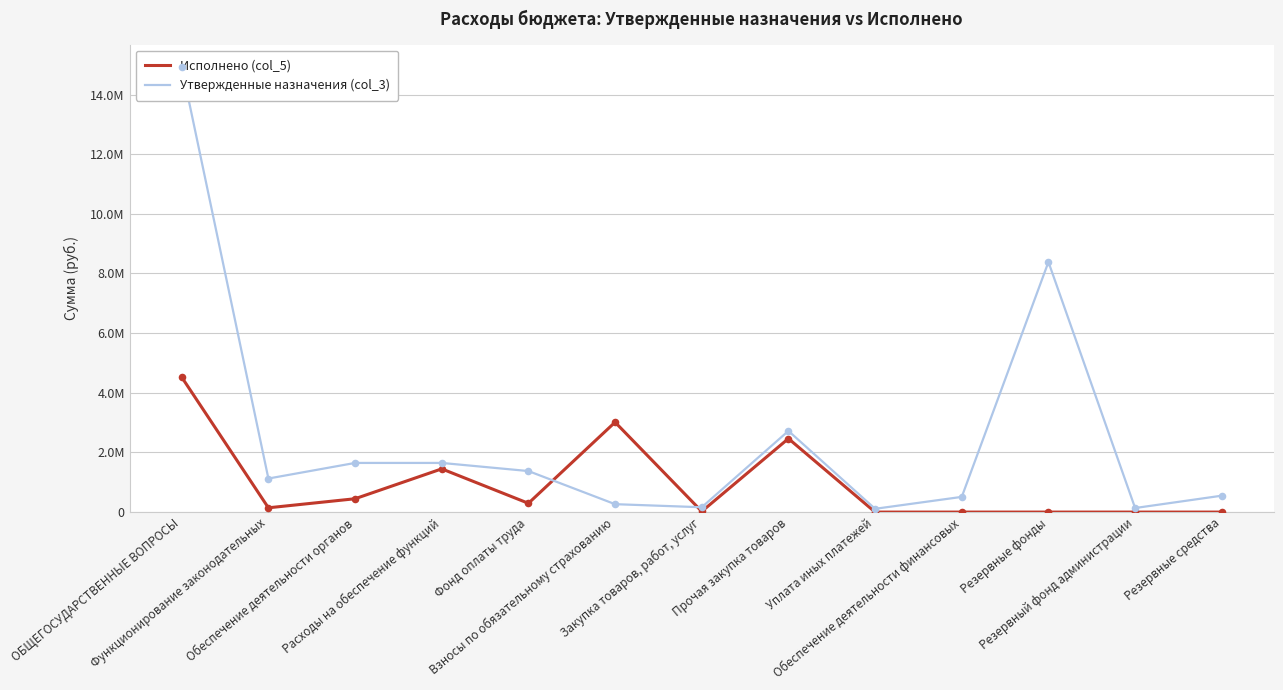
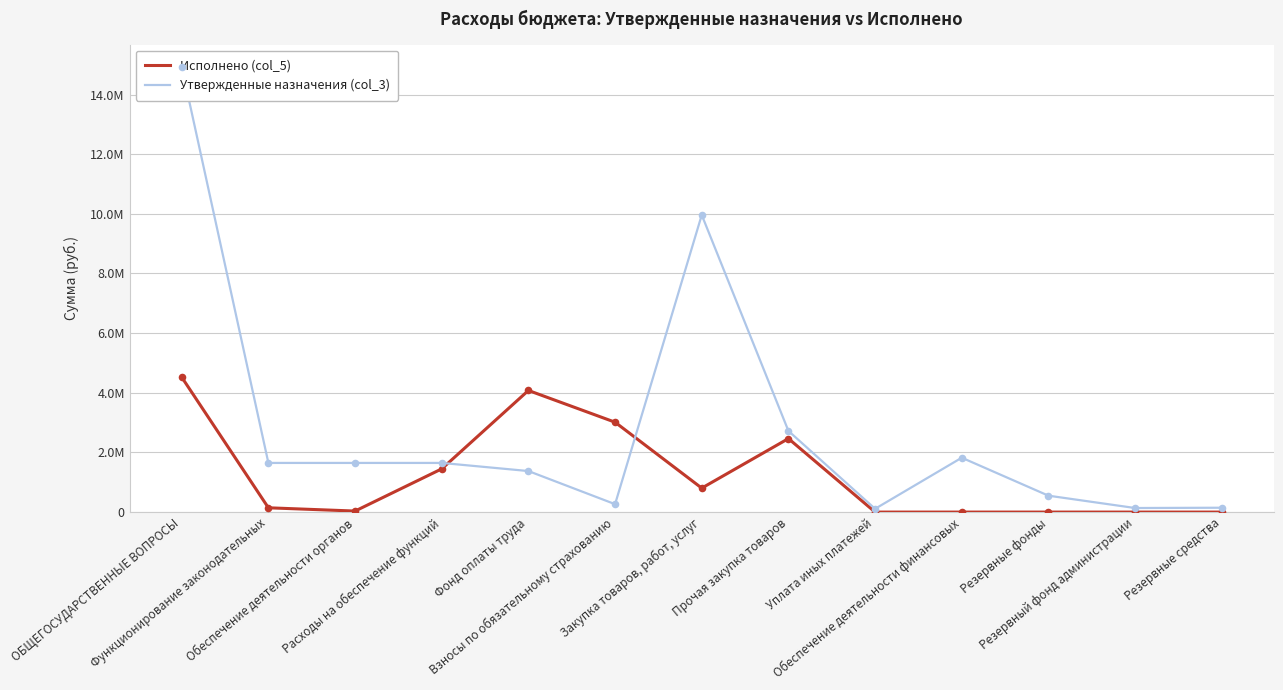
Утвержденные назначения (col_3), Функционирование законодательных: 1100000 -> 1600000
Исполнено (col_5), Обеспечение деятельности органов: 400000 -> 0
Исполнено (col_5), Фонд оплаты труда: 300000 -> 4100000
Исполнено (col_5), Закупка товаров, работ, услуг: 0 -> 800000
Утвержденные назначения (col_3), Закупка товаров, работ, услуг: 200000 -> 10000000
Утвержденные назначения (col_3), Обеспечение деятельности финансовых: 500000 -> 1800000
Утвержденные назначения (col_3), Резервные фонды: 8400000 -> 600000
Утвержденные назначения (col_3), Резервные средства: 600000 -> 100000
